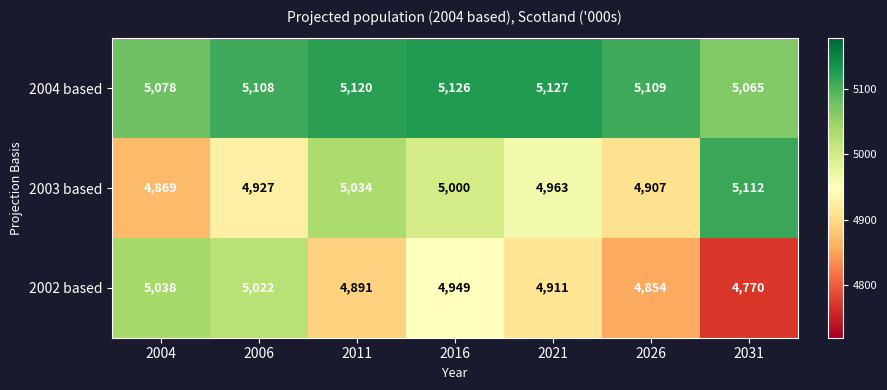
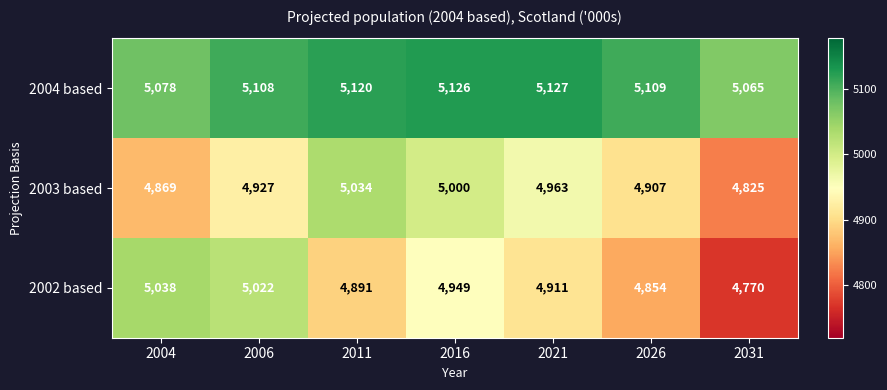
2003 based, 2031: 5,112 -> 4,825
